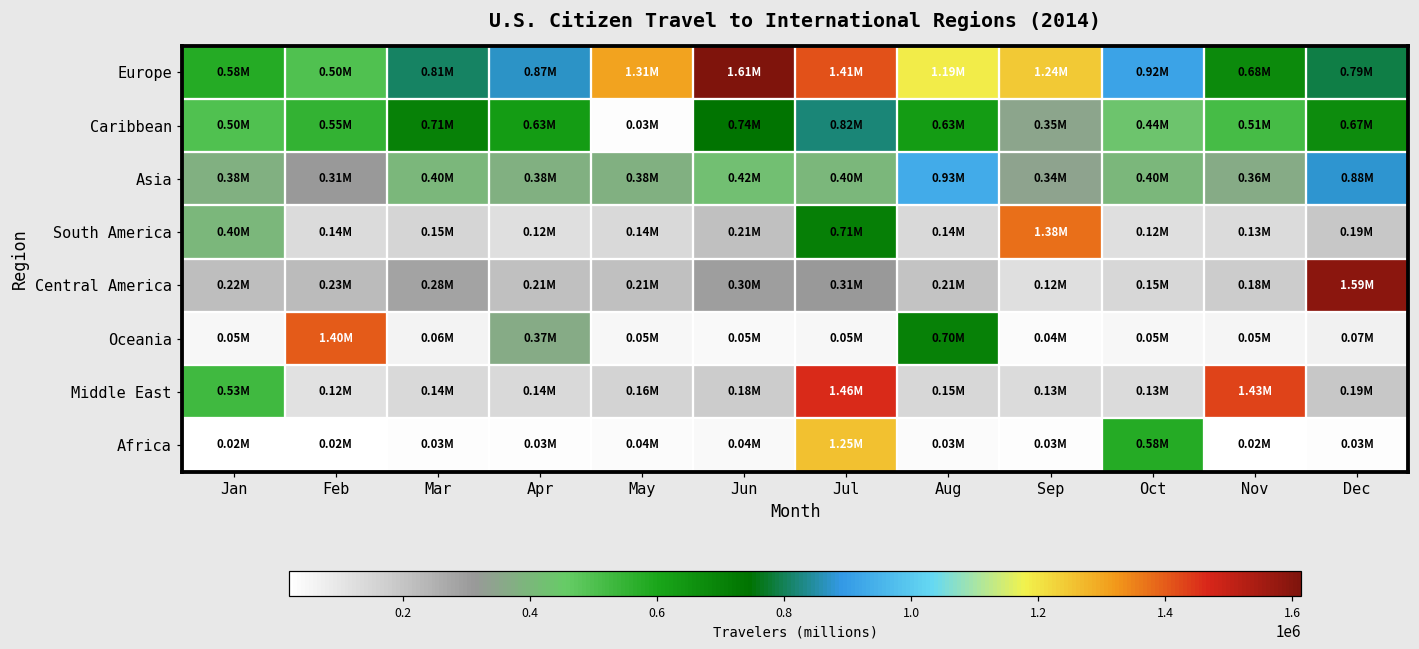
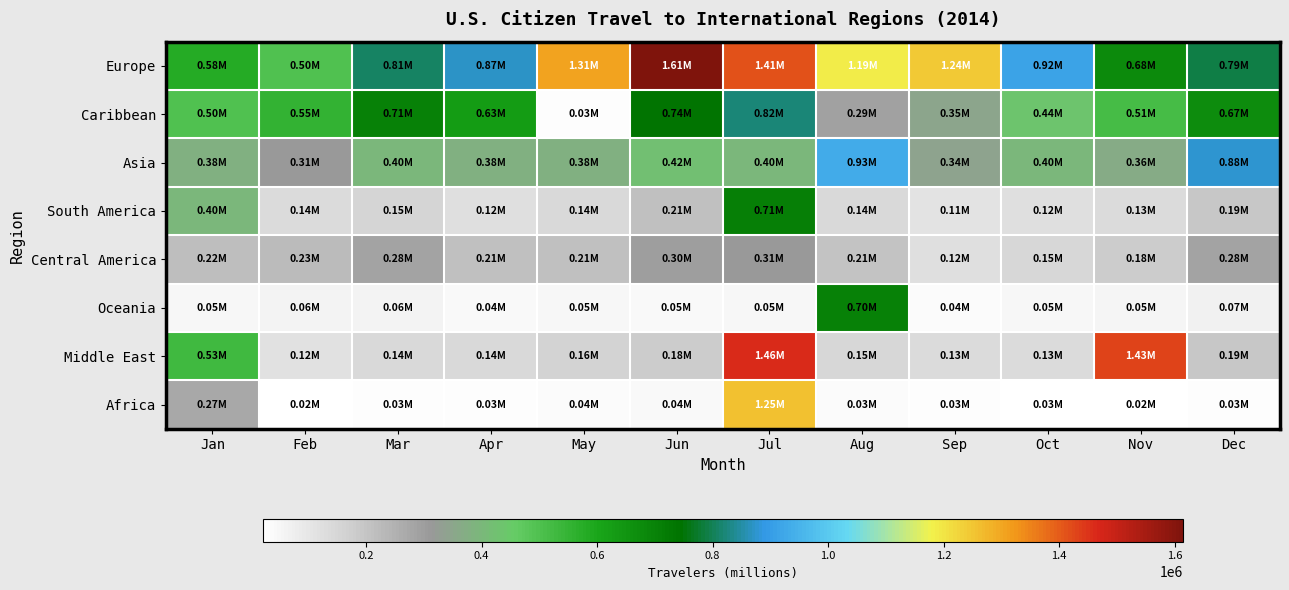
Caribbean, Aug: 0.63M -> 0.29M
South America, Sep: 1.38M -> 0.11M
Central America, Dec: 1.59M -> 0.28M
Oceania, Feb: 1.40M -> 0.06M
Oceania, Apr: 0.37M -> 0.04M
Africa, Jan: 0.02M -> 0.27M
Africa, Oct: 0.58M -> 0.03M
